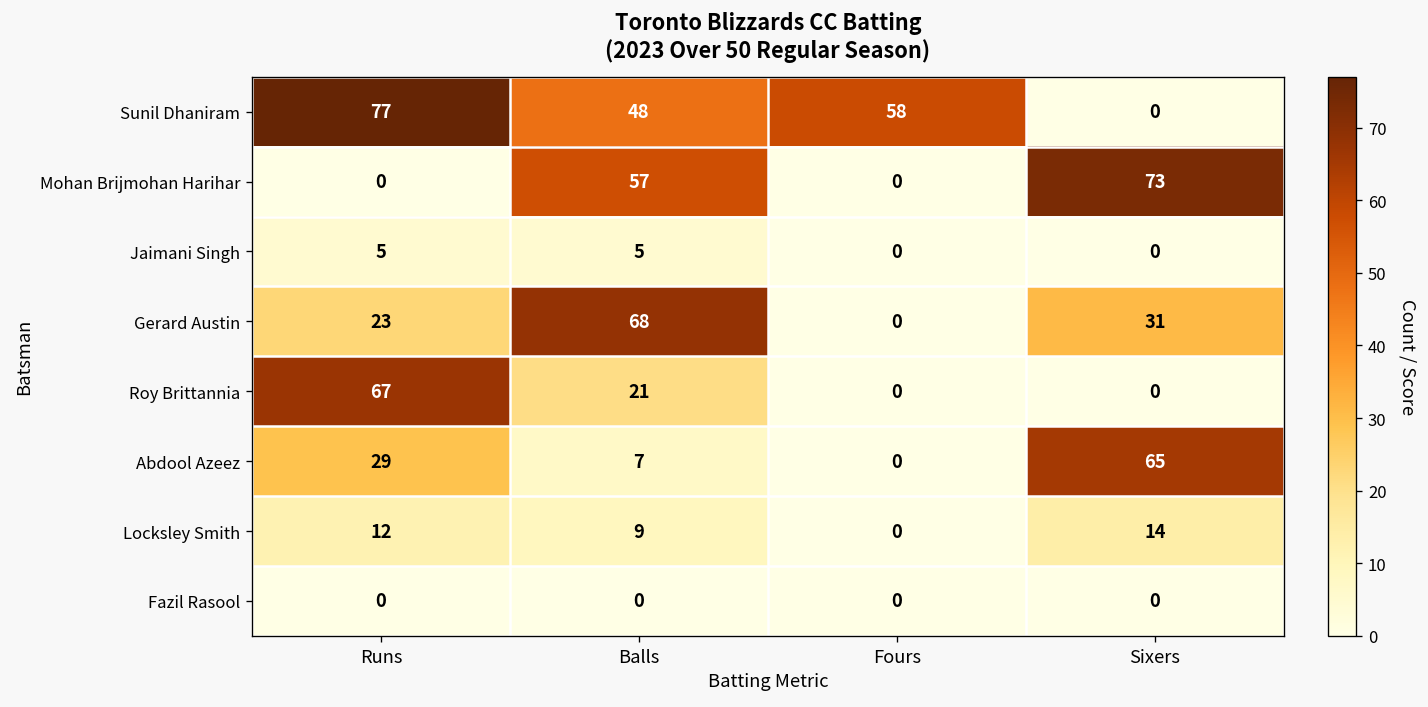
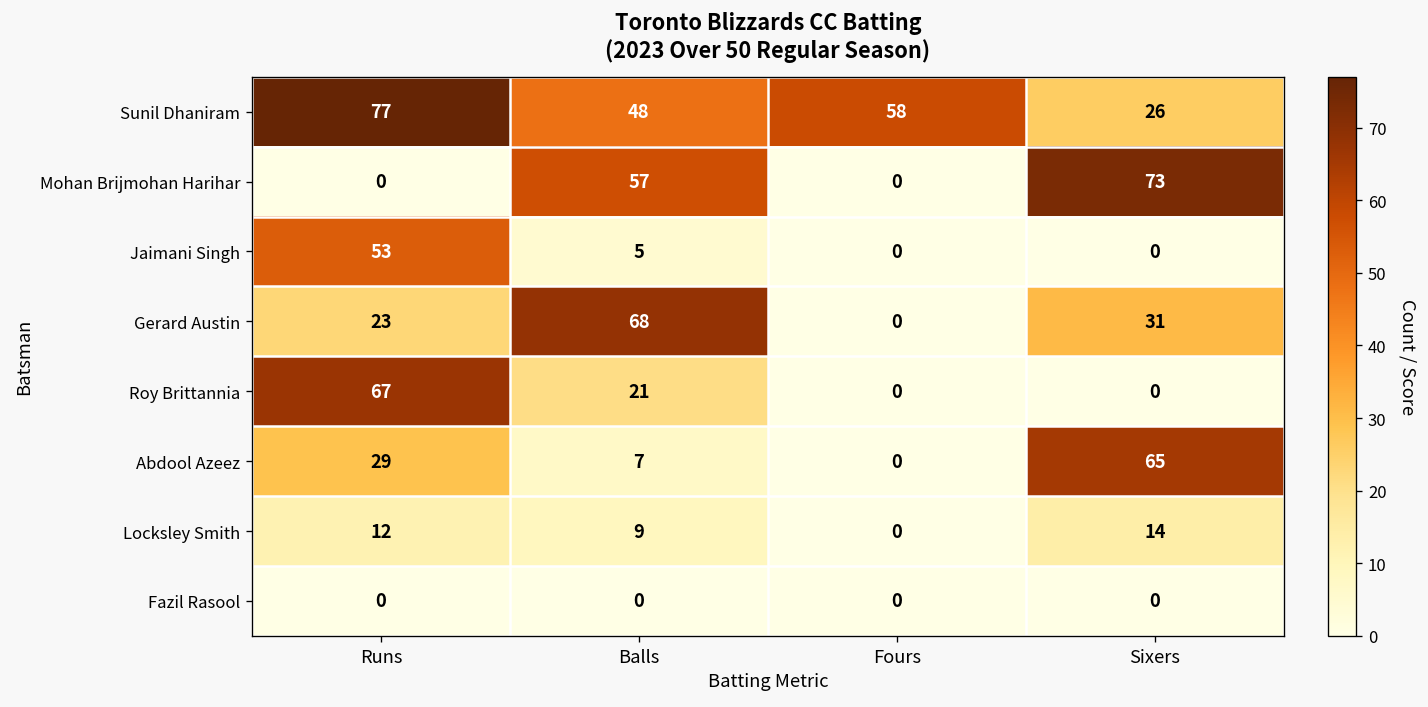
Sunil Dhaniram, Sixers: 0 -> 26
Jaimani Singh, Runs: 5 -> 53
